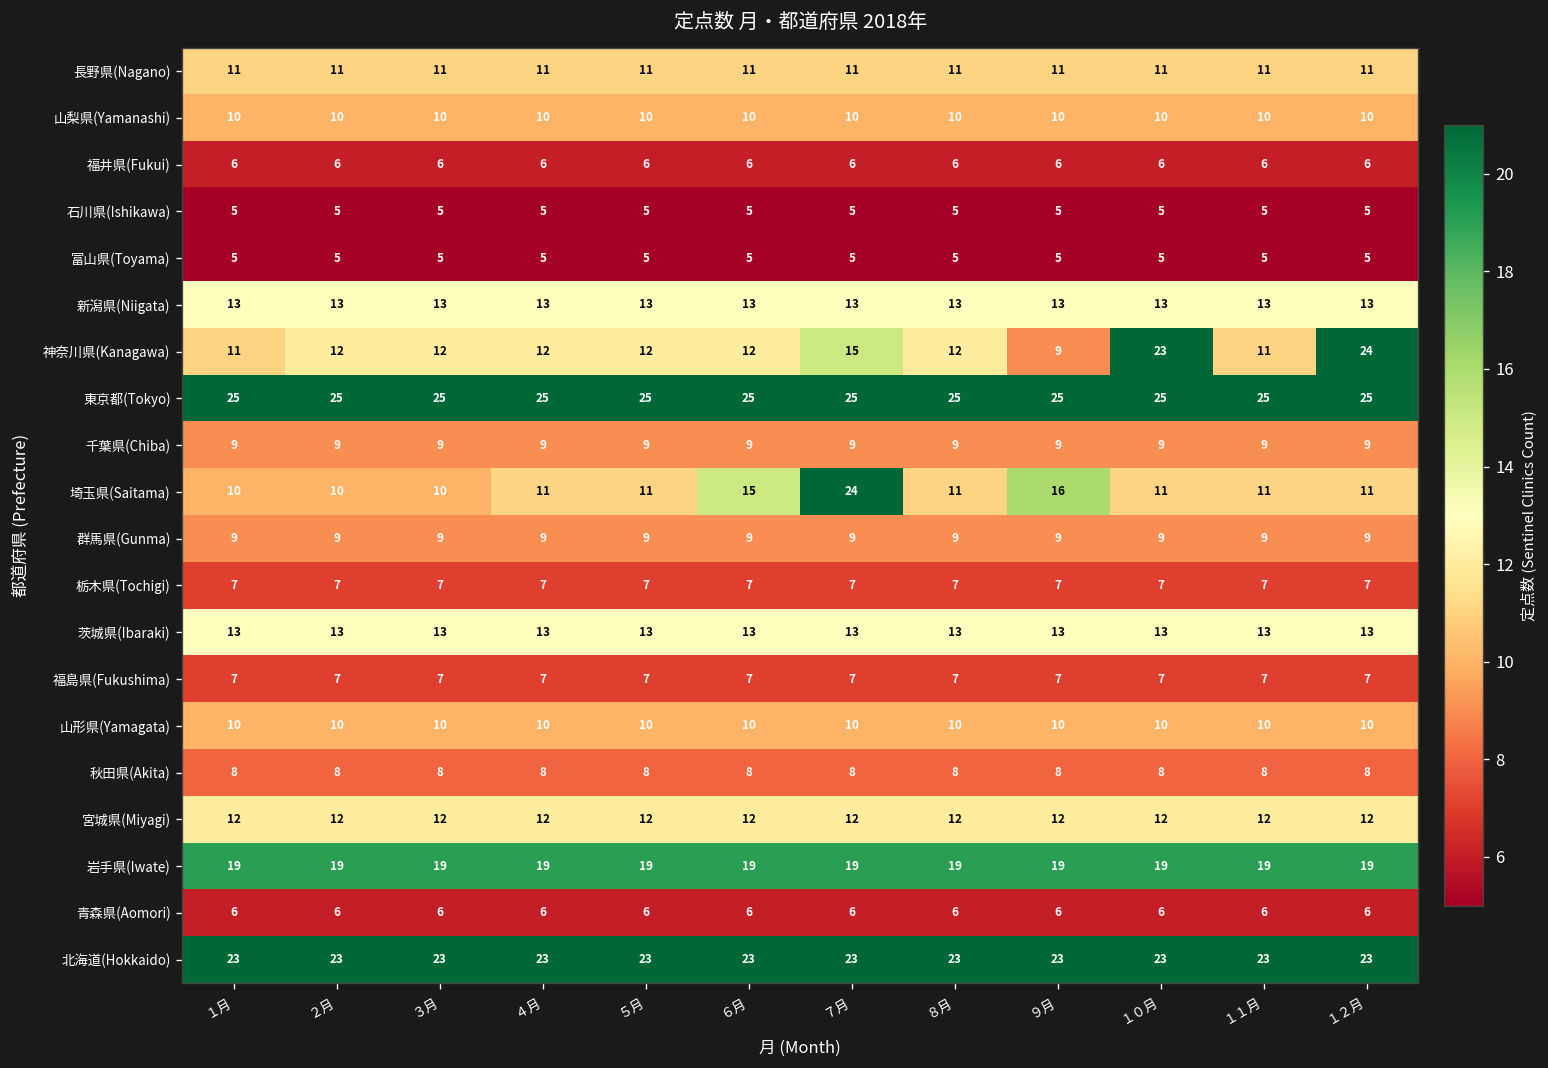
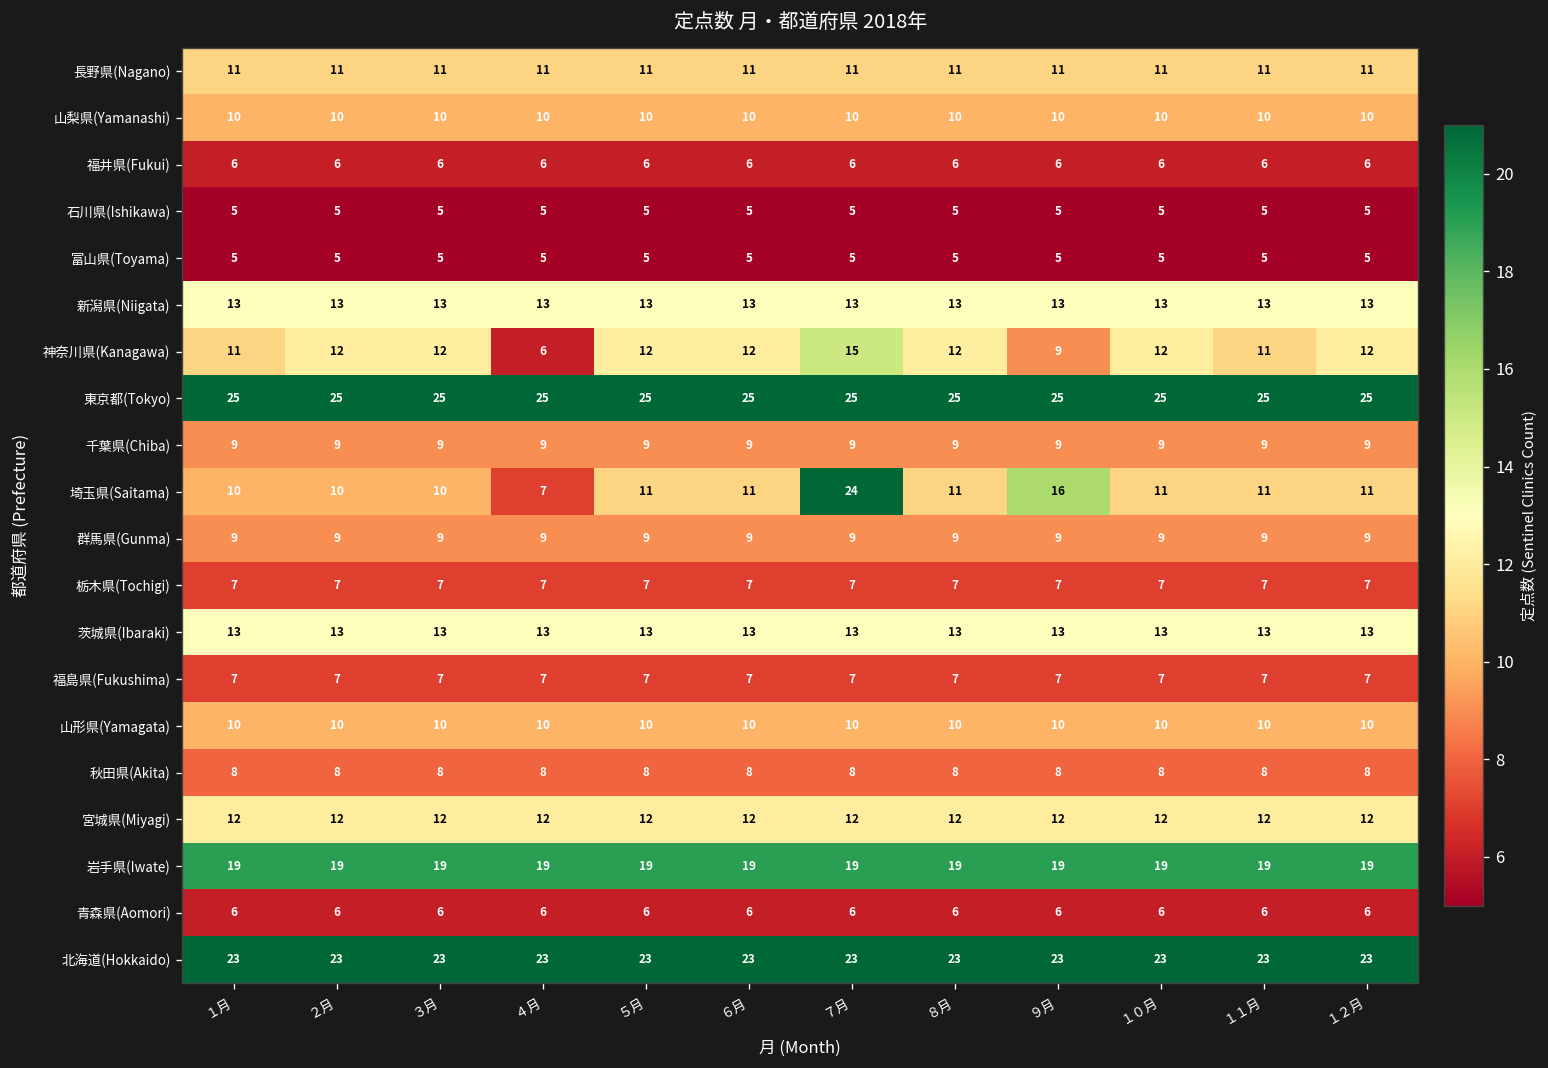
神奈川県(Kanagawa), ４月: 12 -> 6
神奈川県(Kanagawa), １０月: 23 -> 12
神奈川県(Kanagawa), １２月: 24 -> 12
埼玉県(Saitama), ４月: 11 -> 7
埼玉県(Saitama), ６月: 15 -> 11
